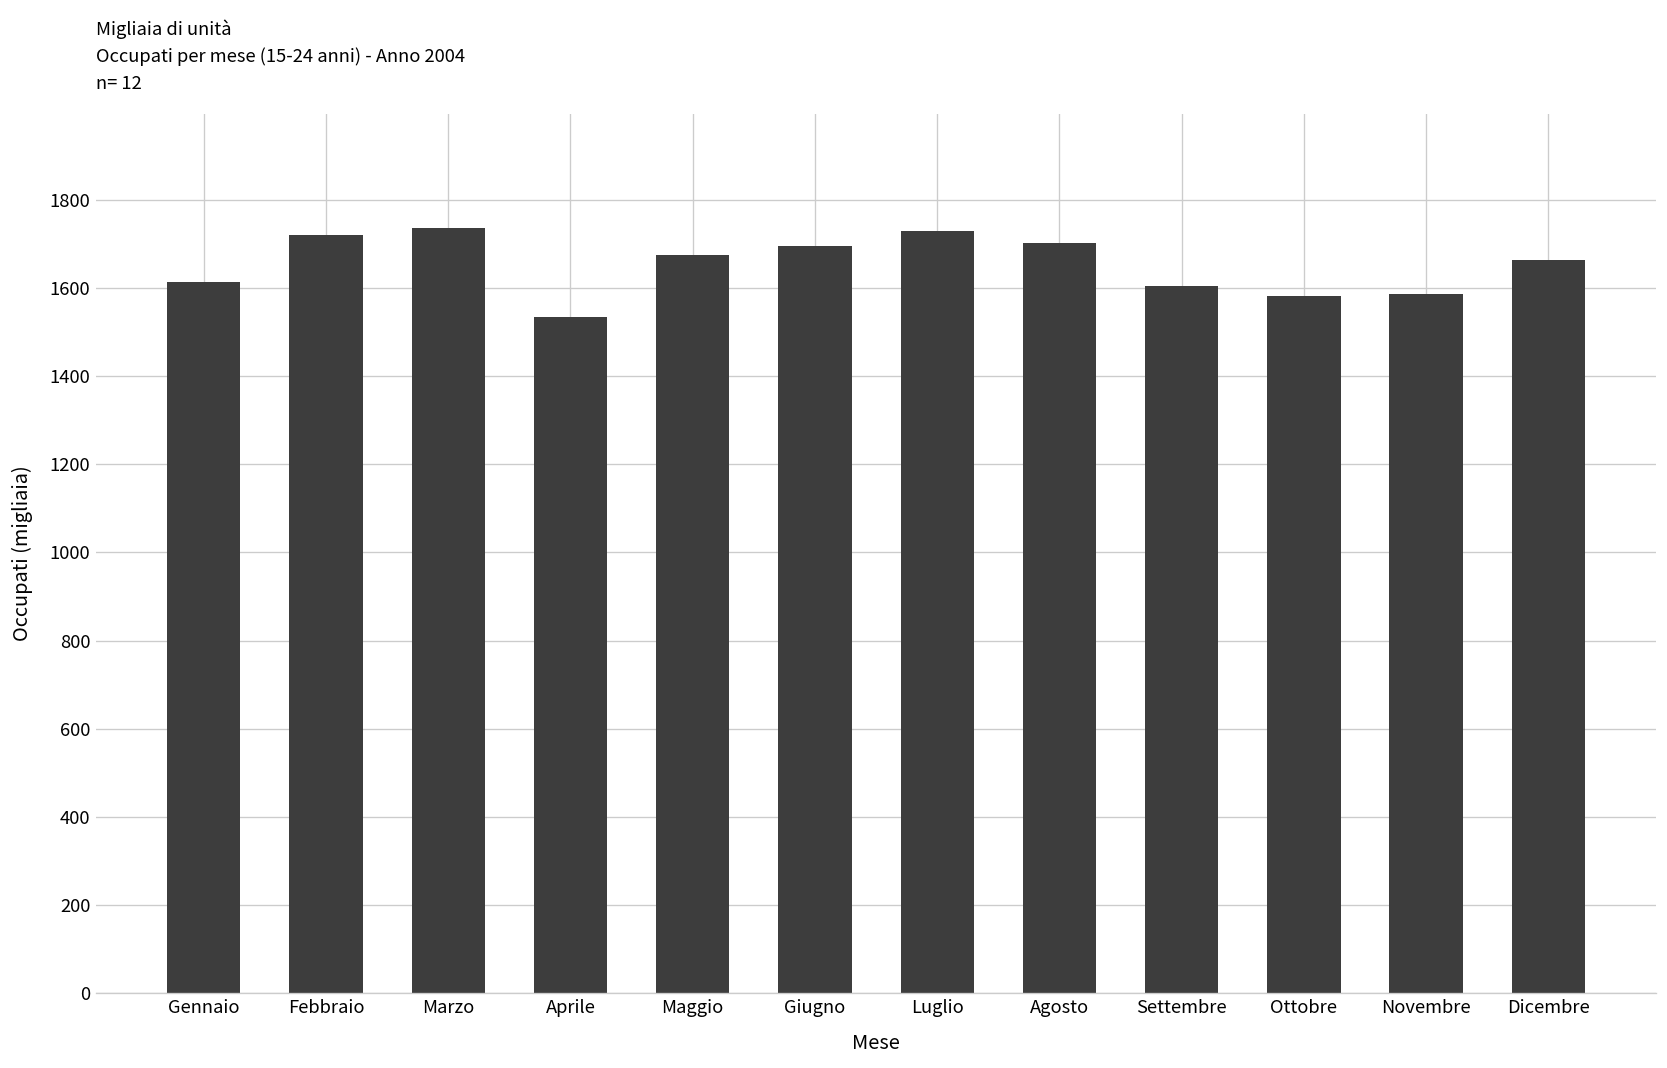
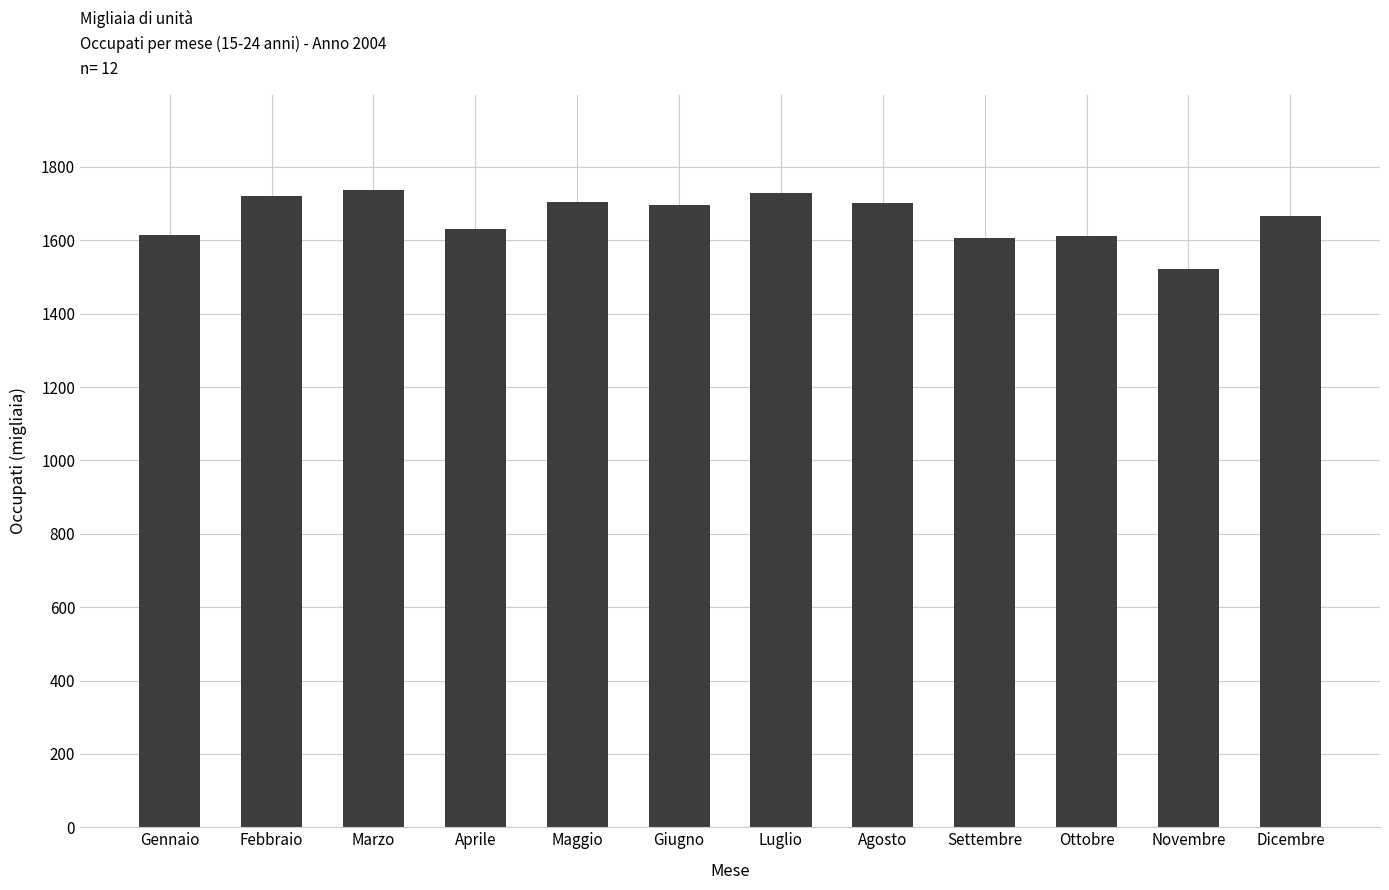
Aprile: 1530 -> 1630
Maggio: 1670 -> 1710
Ottobre: 1580 -> 1610
Novembre: 1590 -> 1520
